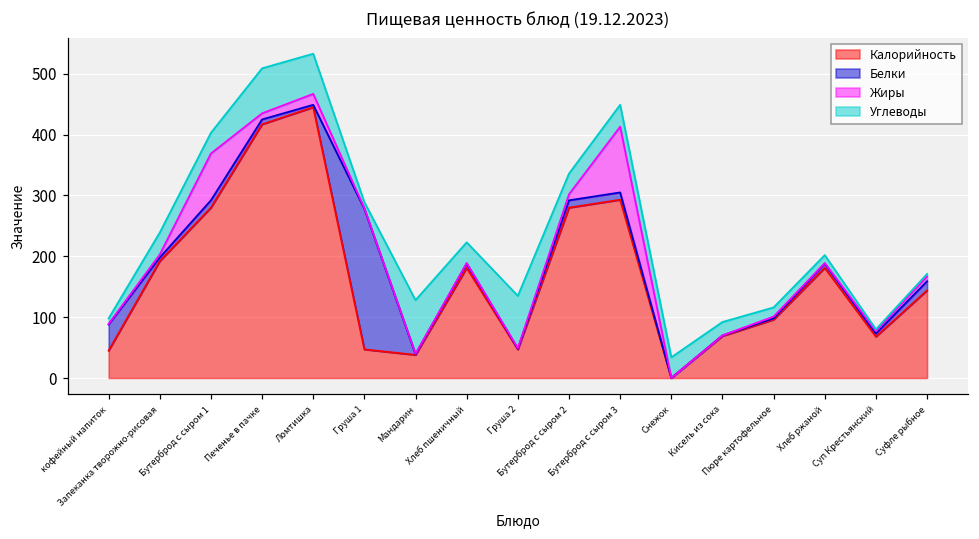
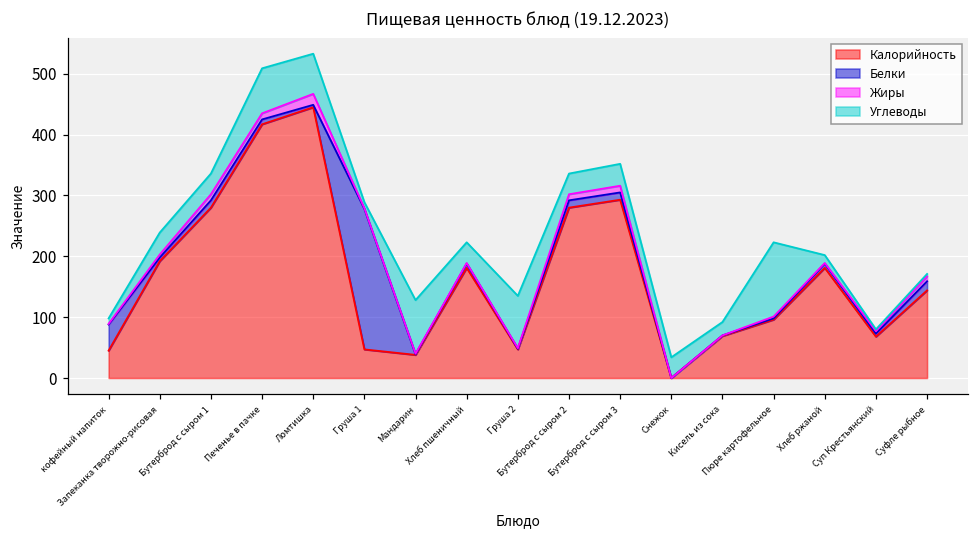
Жиры, Бутерброд с сыром 1: 80 -> 10
Жиры, Бутерброд с сыром 3: 110 -> 10
Углеводы, Пюре картофельное: 20 -> 120
